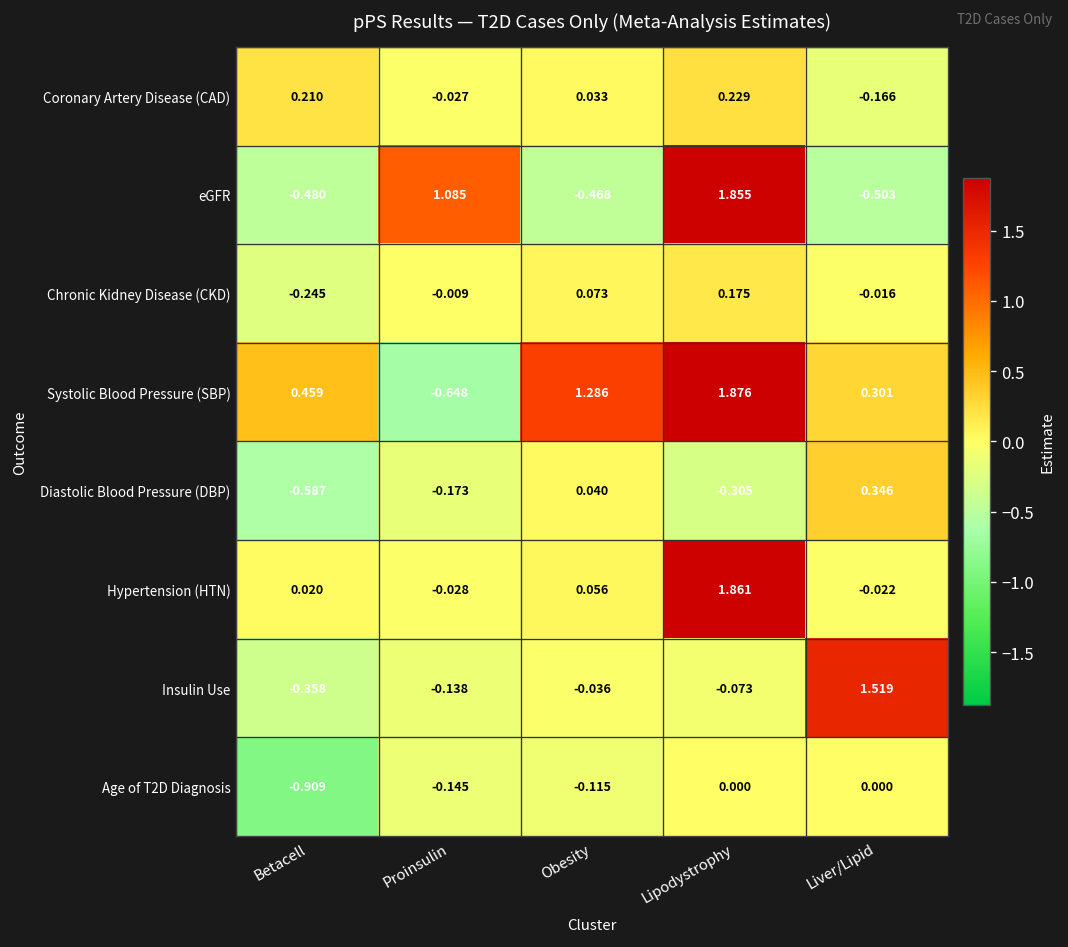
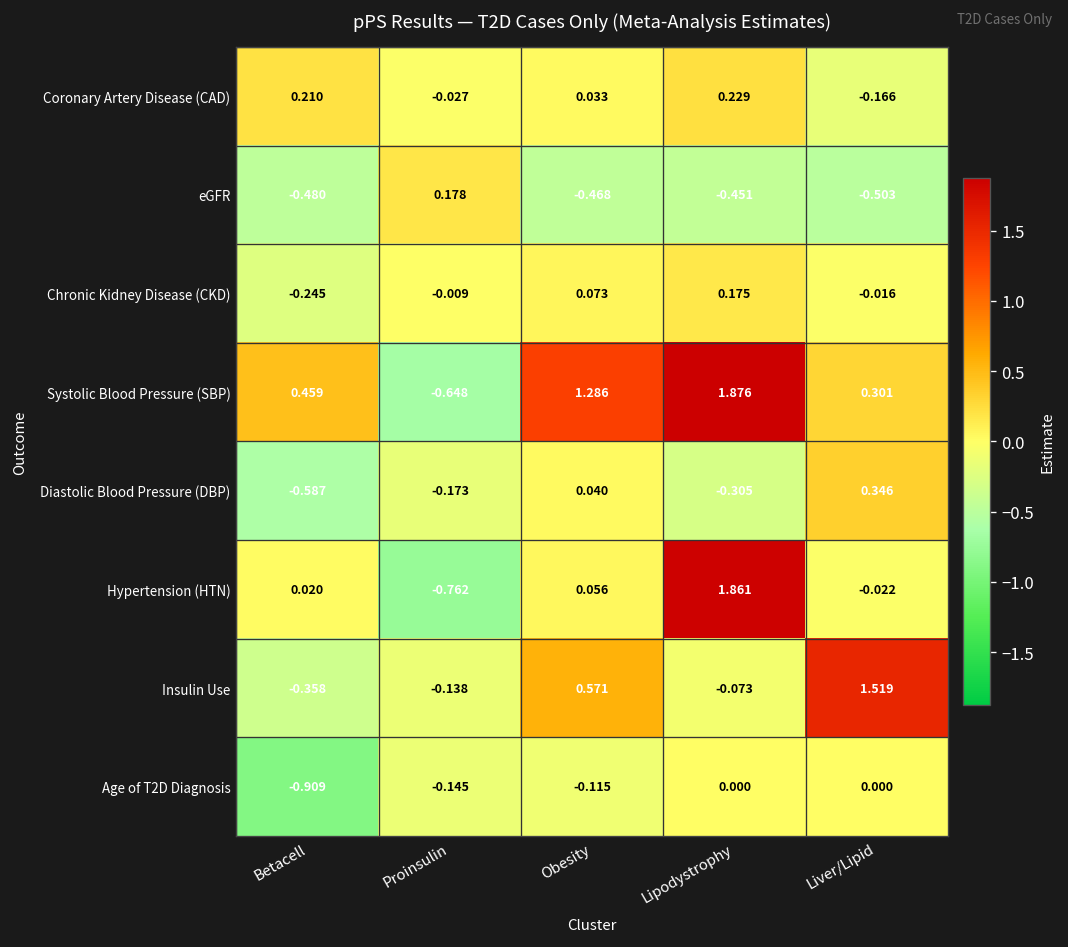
eGFR, Proinsulin: 1.085 -> 0.178
eGFR, Lipodystrophy: 1.855 -> -0.451
Hypertension (HTN), Proinsulin: -0.028 -> -0.762
Insulin Use, Obesity: -0.036 -> 0.571
